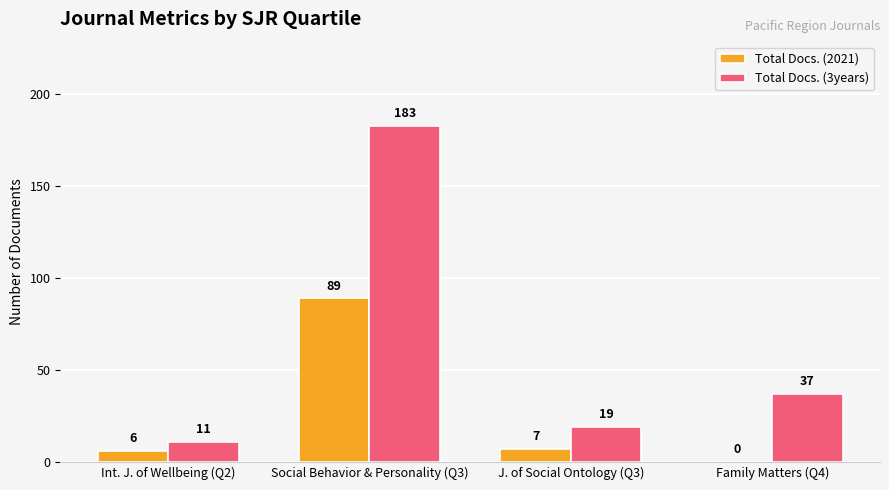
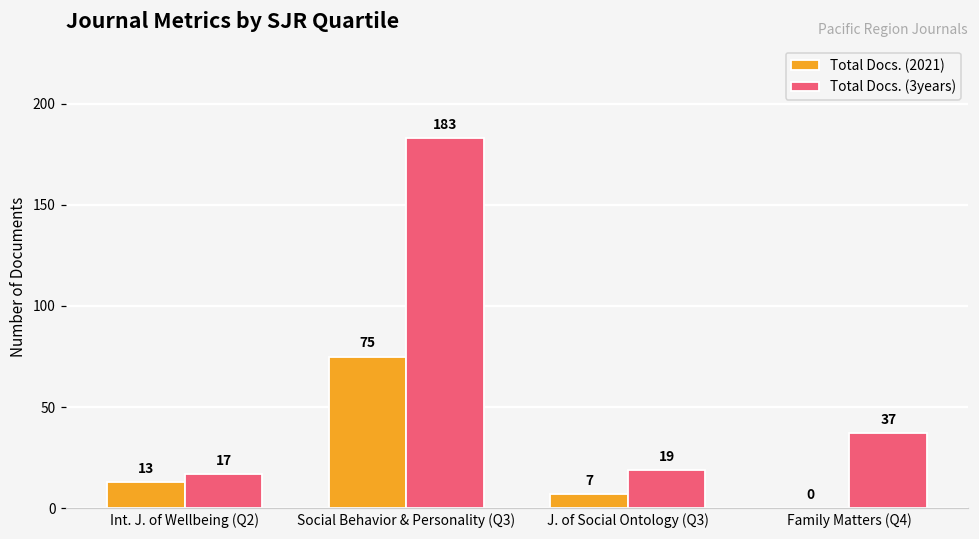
Total Docs. (2021), Int. J. of Wellbeing (Q2): 6 -> 13
Total Docs. (3years), Int. J. of Wellbeing (Q2): 11 -> 17
Total Docs. (2021), Social Behavior & Personality (Q3): 89 -> 75
